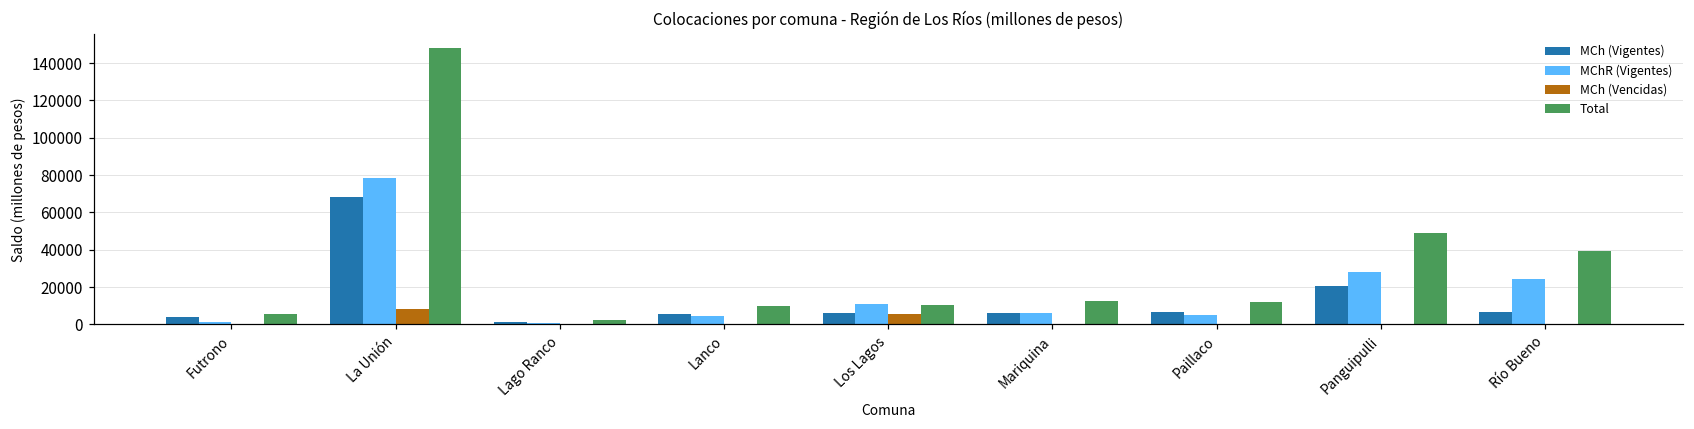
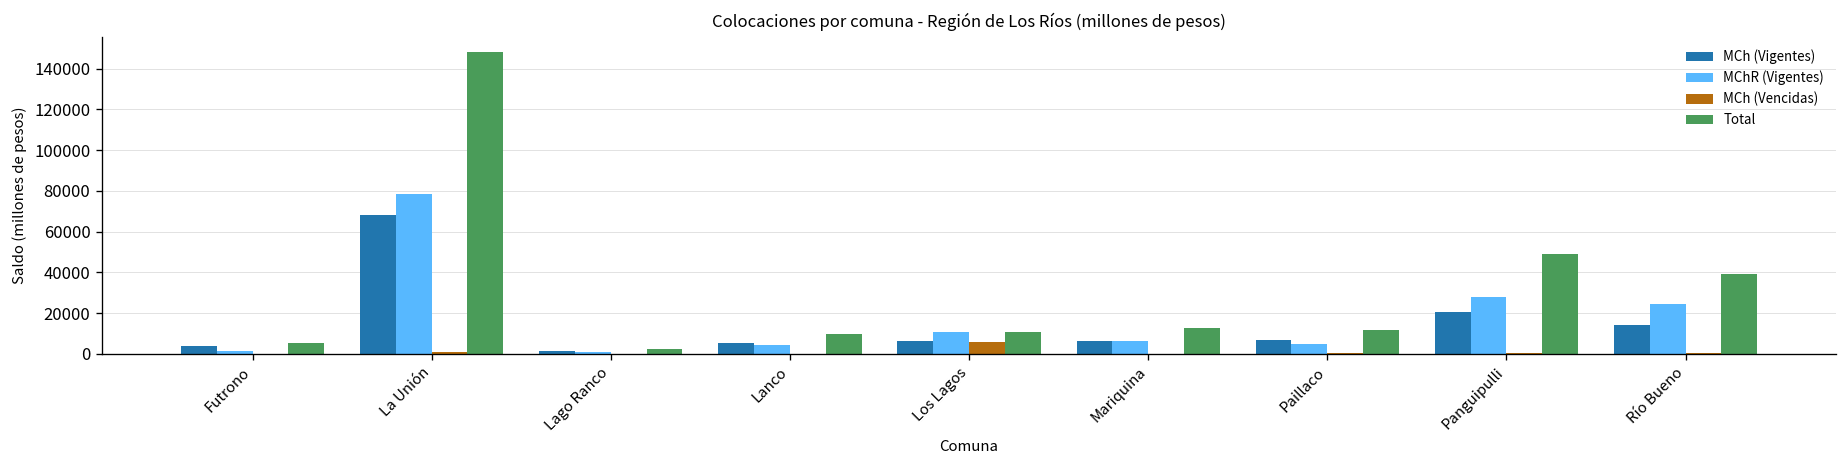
MCh (Vencidas), La Unión: 8000 -> 1000
MCh (Vigentes), Río Bueno: 7000 -> 14000
